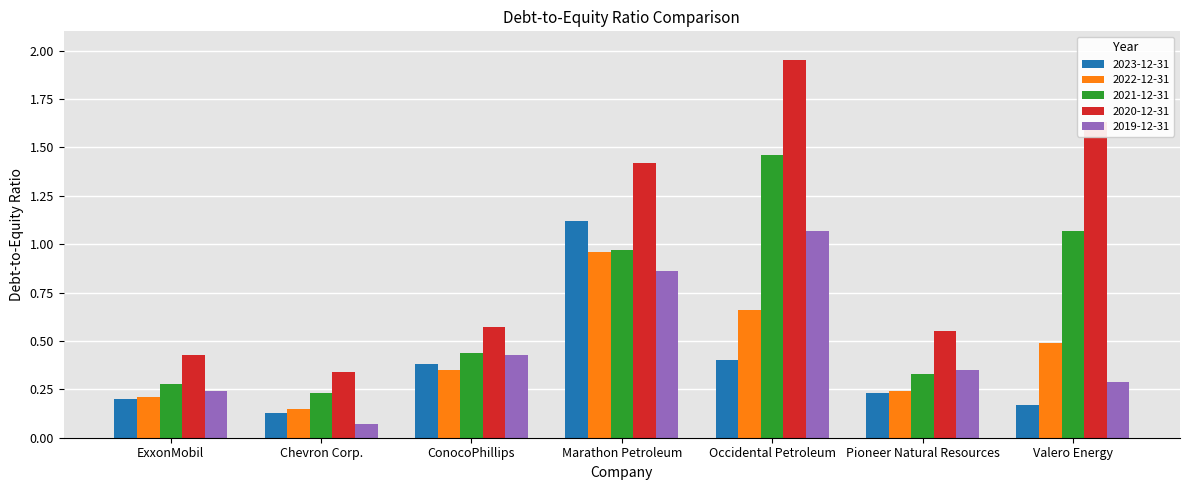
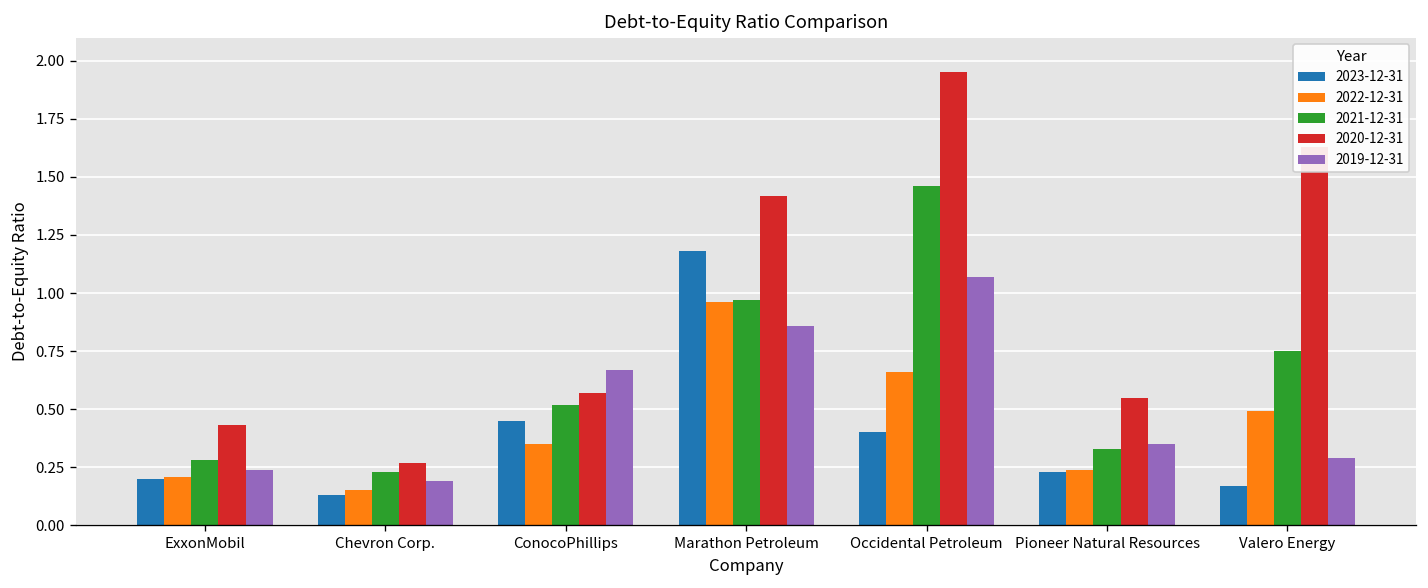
2020-12-31, Chevron Corp.: 0.34 -> 0.27
2019-12-31, Chevron Corp.: 0.07 -> 0.19
2023-12-31, ConocoPhillips: 0.38 -> 0.45
2021-12-31, ConocoPhillips: 0.44 -> 0.52
2019-12-31, ConocoPhillips: 0.43 -> 0.67
2023-12-31, Marathon Petroleum: 1.12 -> 1.18
2021-12-31, Valero Energy: 1.07 -> 0.75
